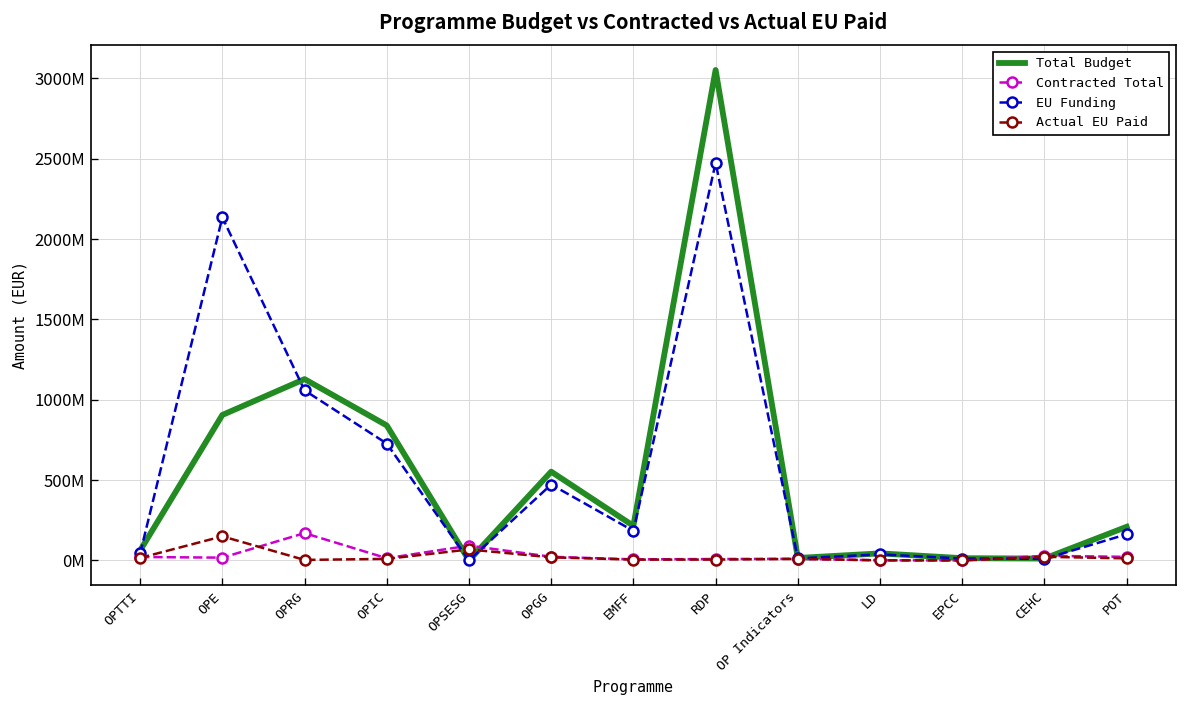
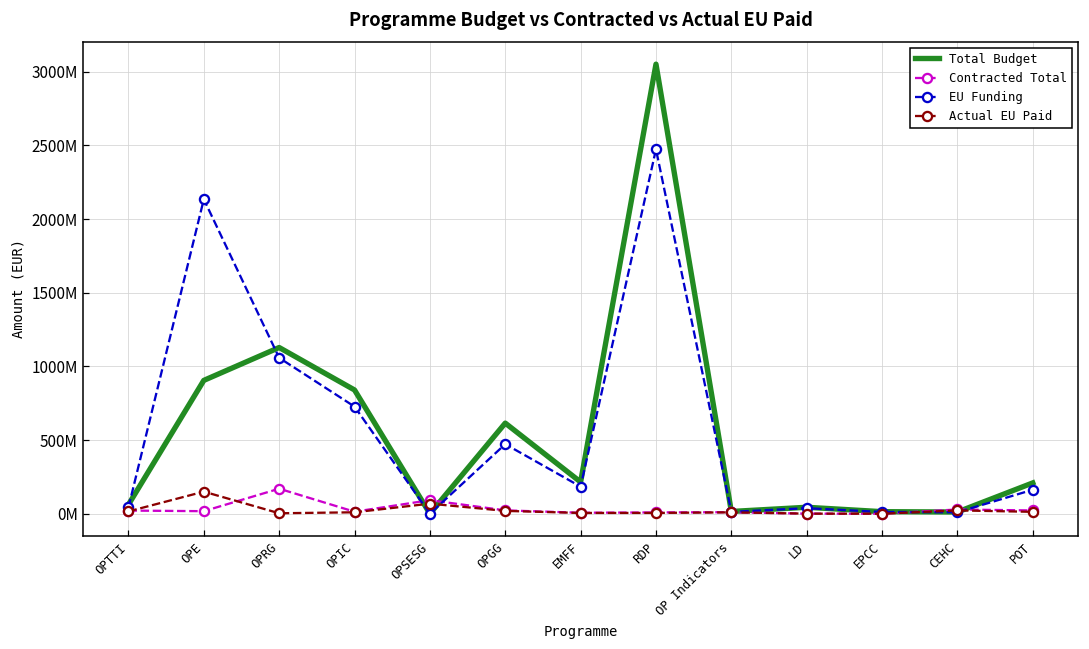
Total Budget, OPGG: 550000000 -> 620000000
